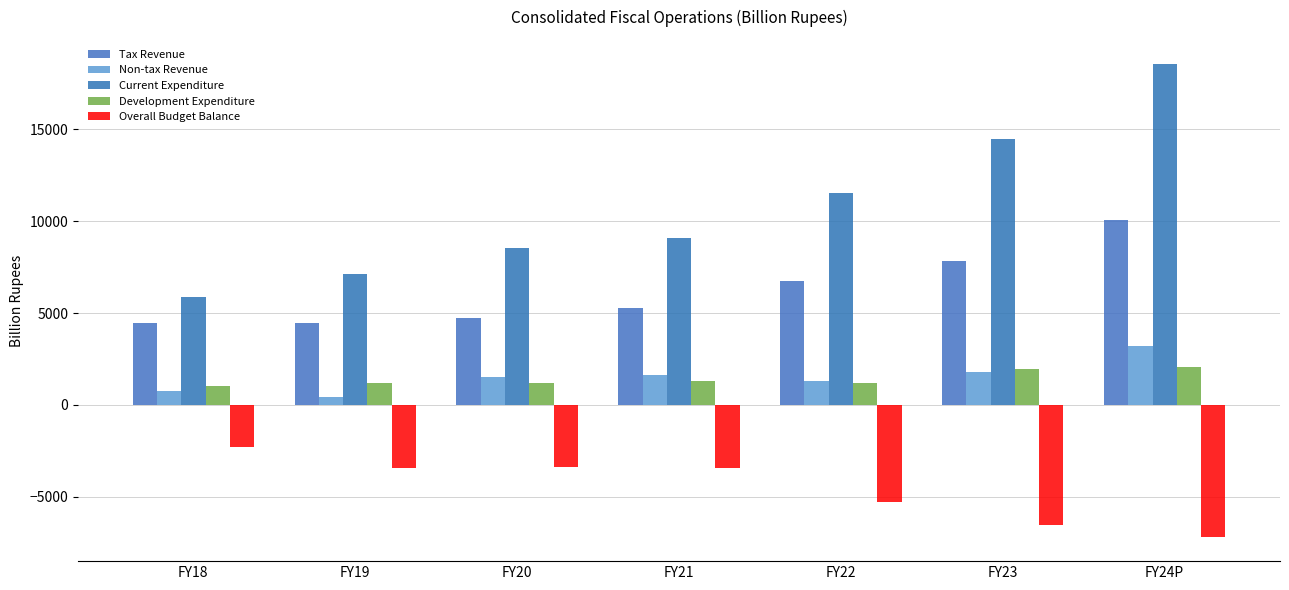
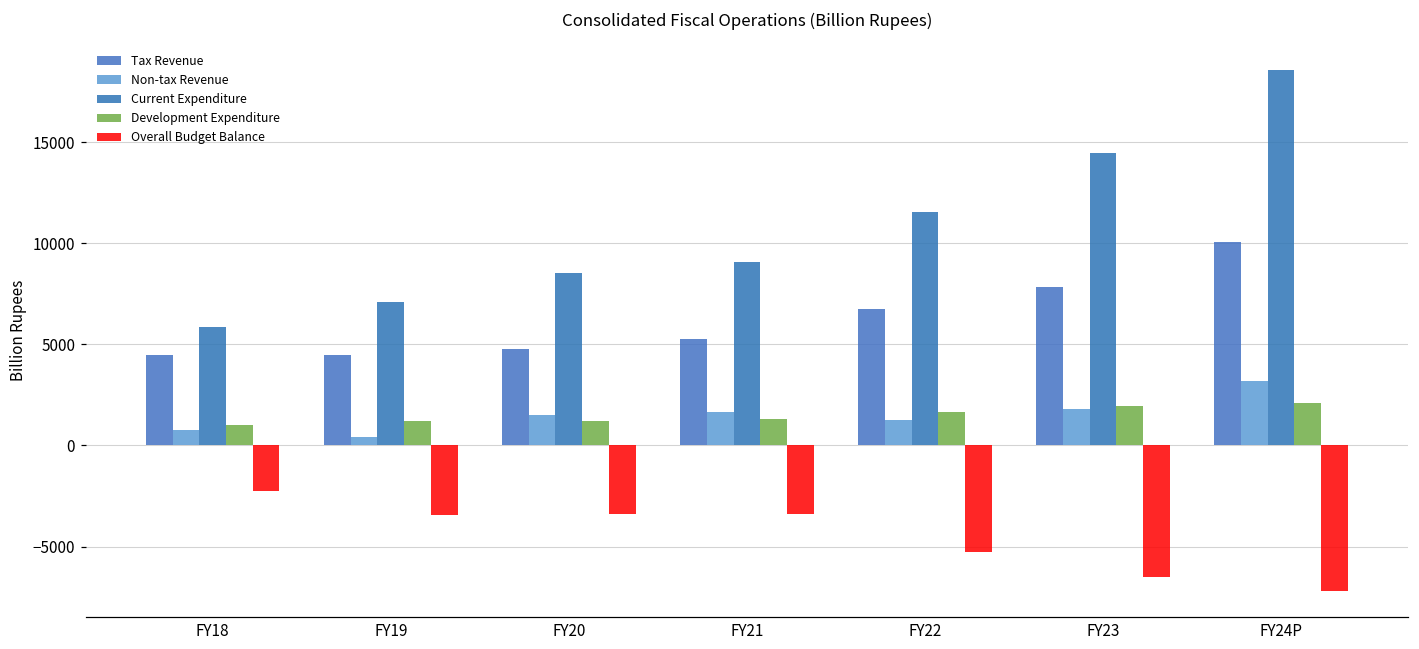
Development Expenditure, FY22: 1200 -> 1700
